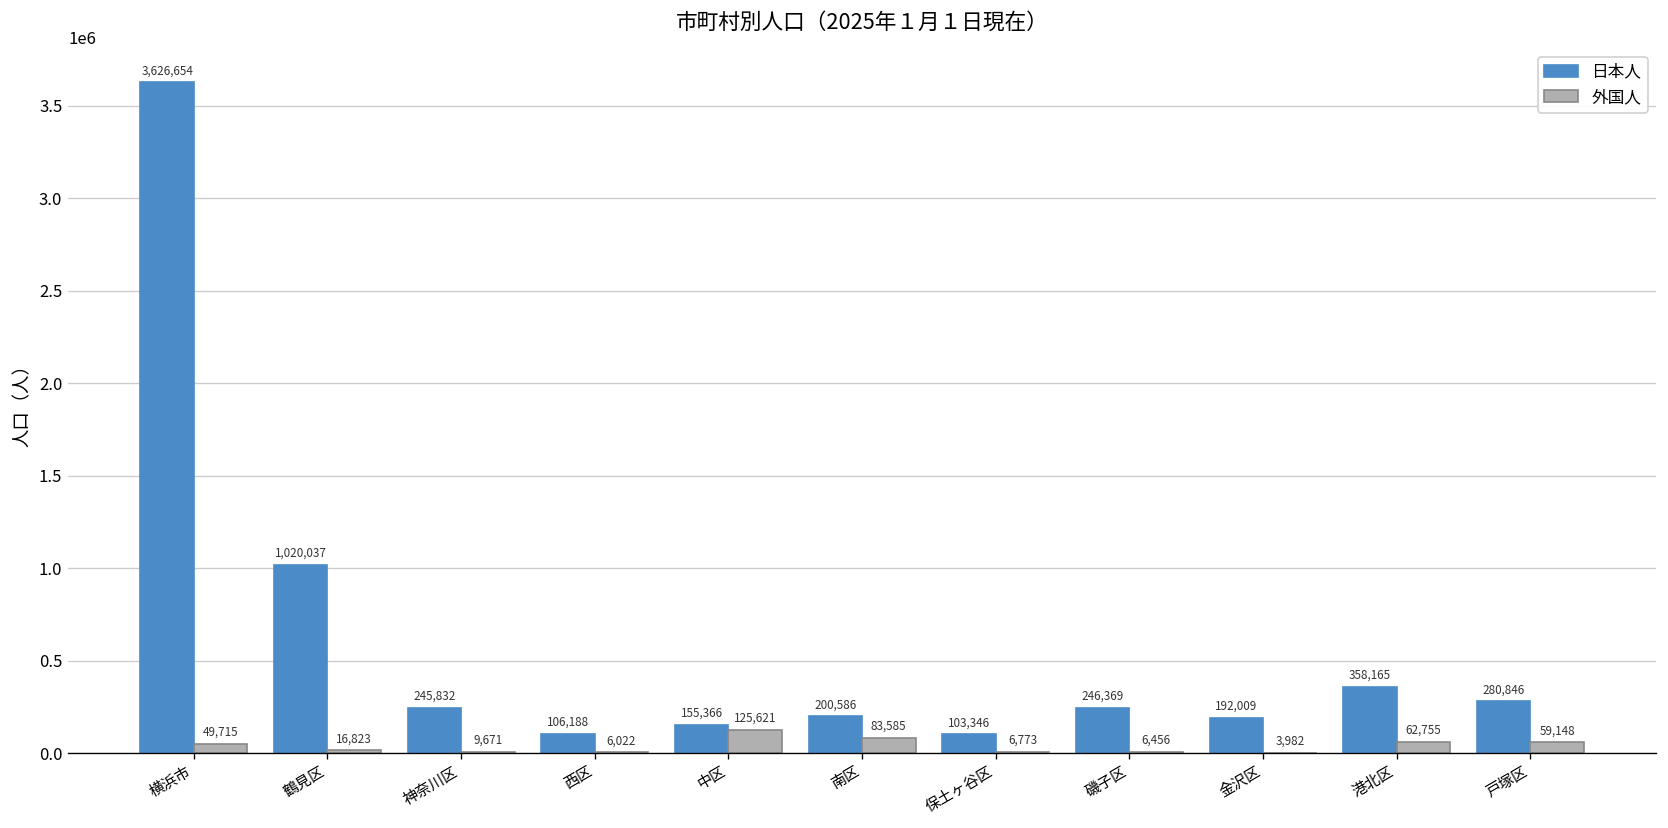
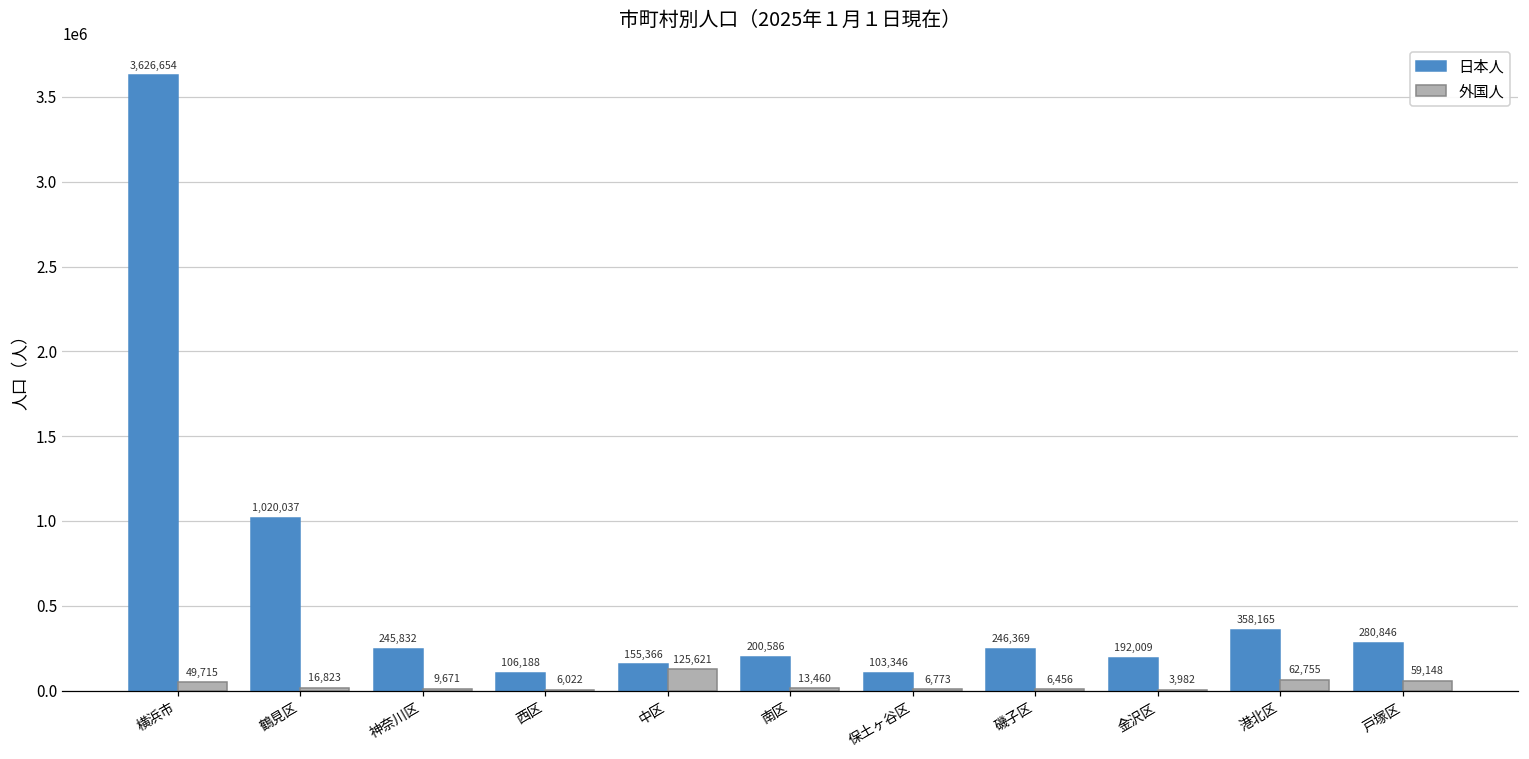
外国人, 南区: 83,585 -> 13,460
